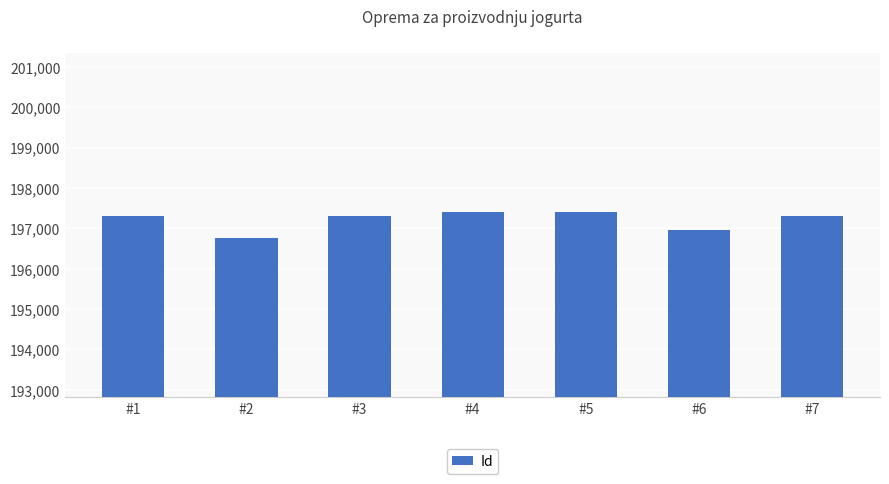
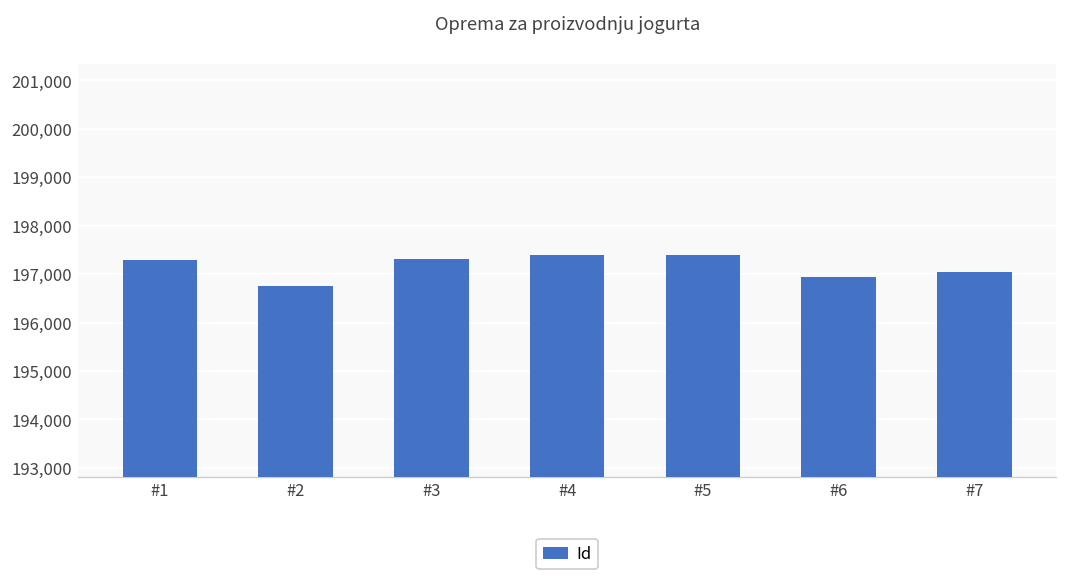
#7: 197,300 -> 197,000
